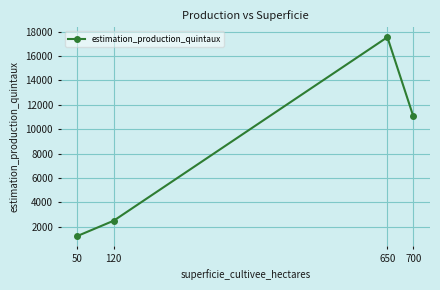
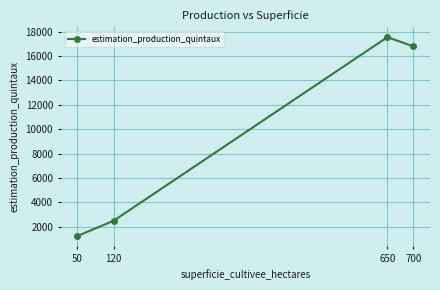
700: 11100 -> 16800
